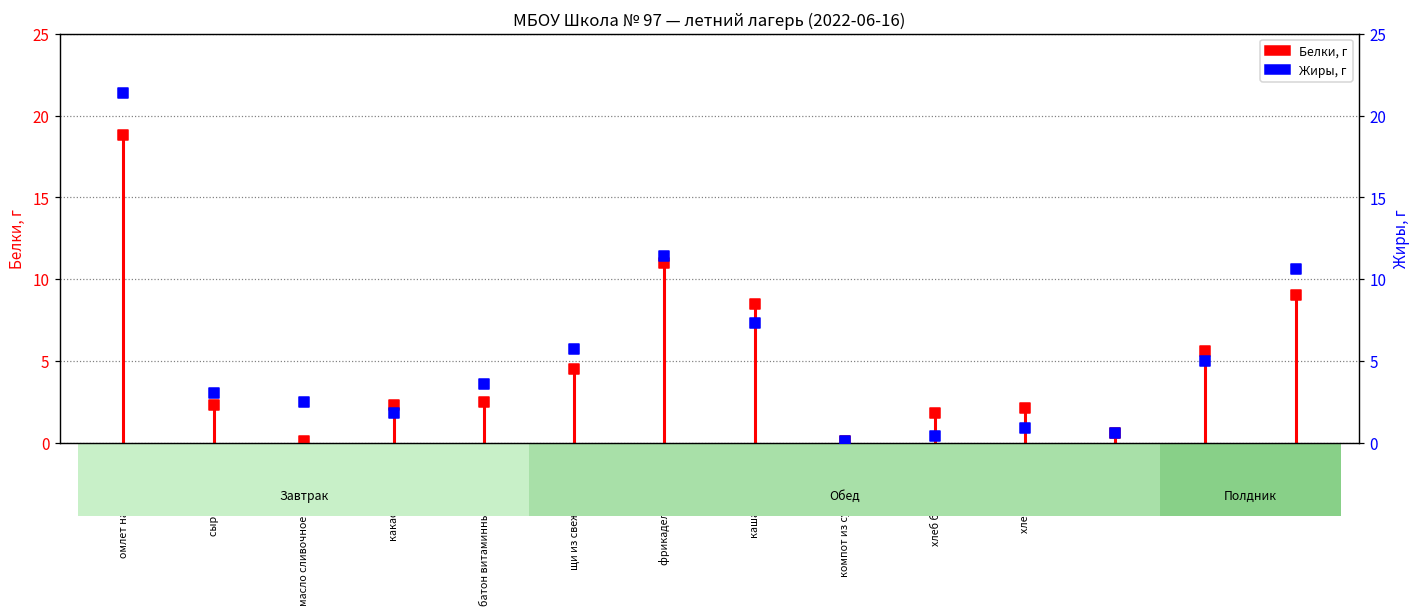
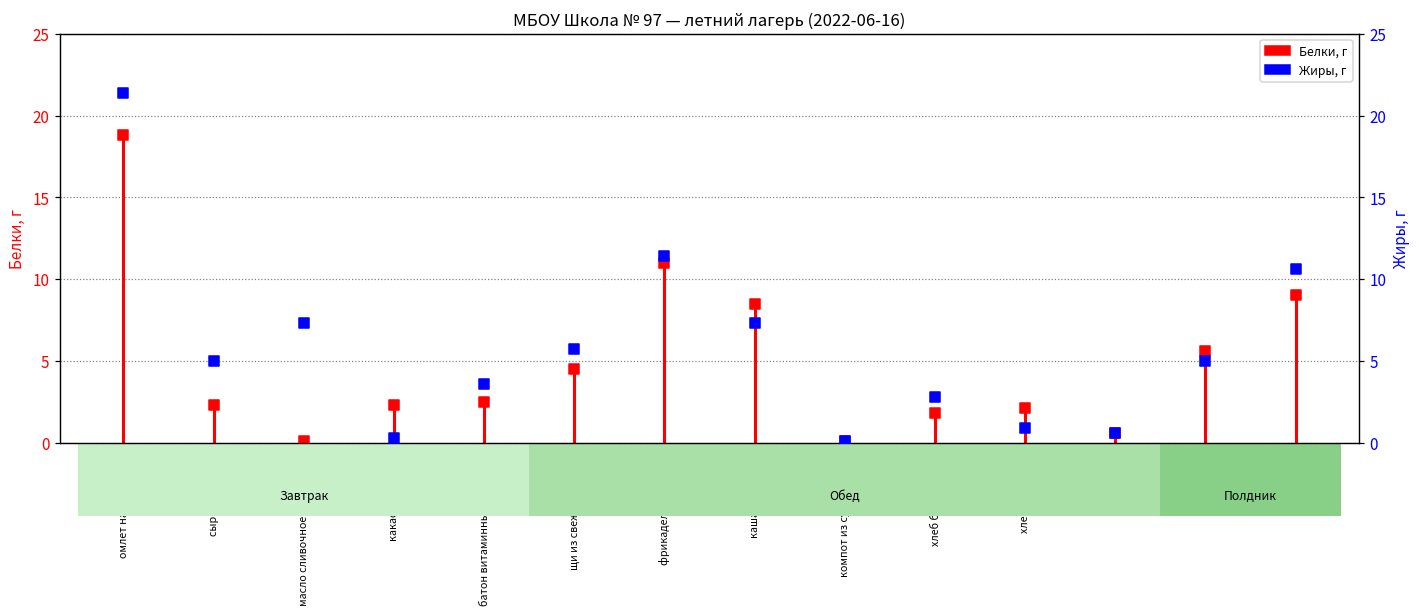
Жиры, г, сыр порционно: 3 -> 5
Жиры, г, масло сливочное порционно: 2.5 -> 7.3
Жиры, г, какао с молоком: 1.8 -> 0.3
Жиры, г, хлеб батон (обед): 0.4 -> 2.8
